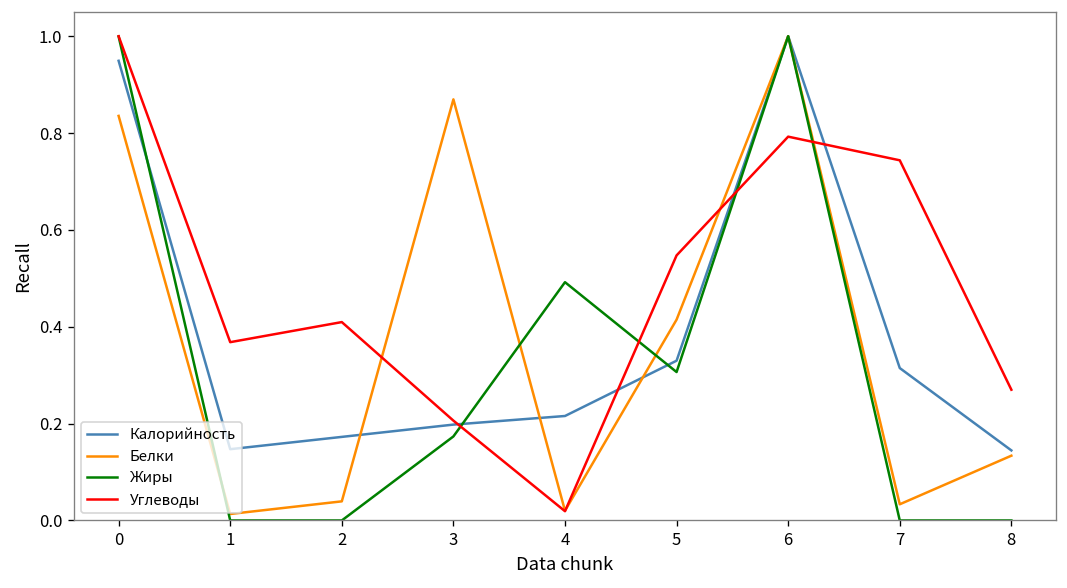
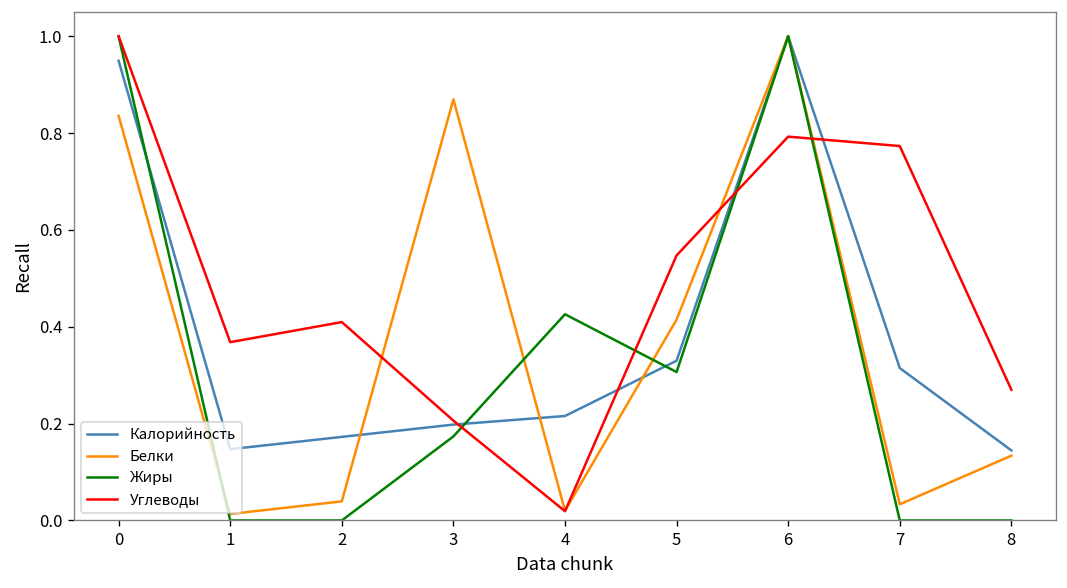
Жиры, 4: 0.49 -> 0.43
Углеводы, 7: 0.74 -> 0.77
